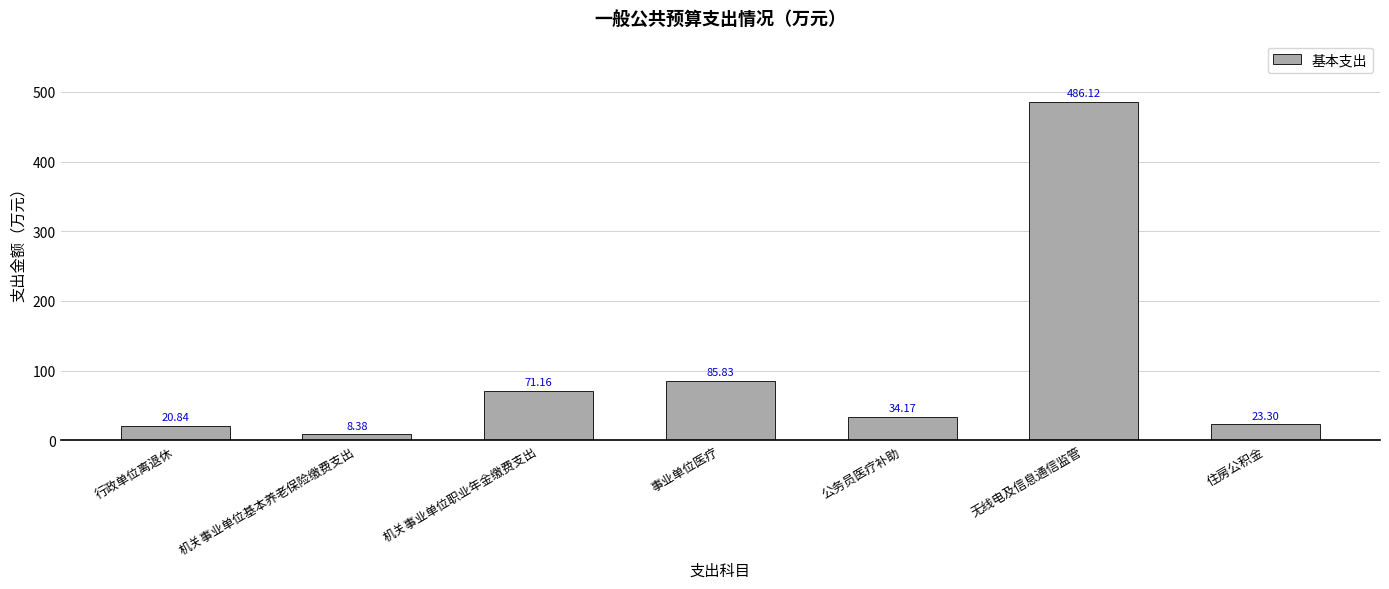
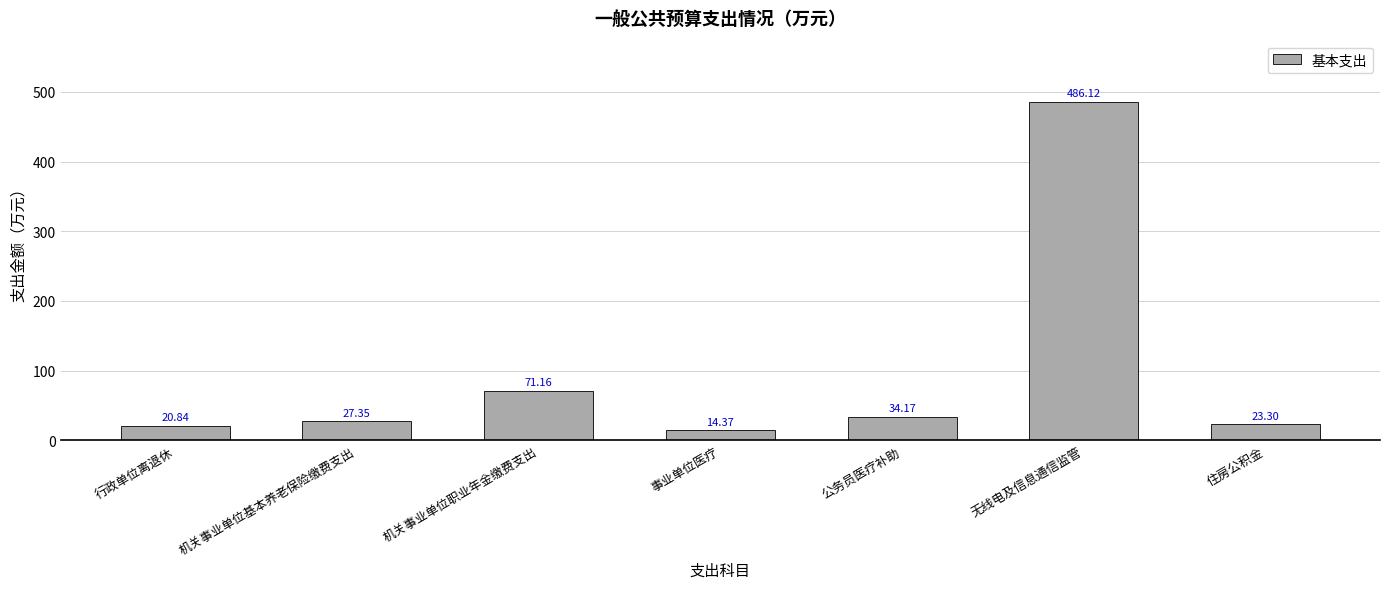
机关事业单位基本养老保险缴费支出: 8.38 -> 27.35
事业单位医疗: 85.83 -> 14.37
